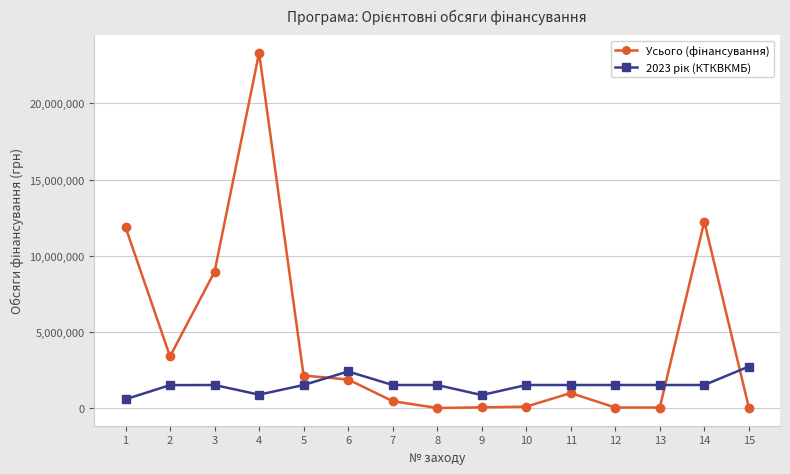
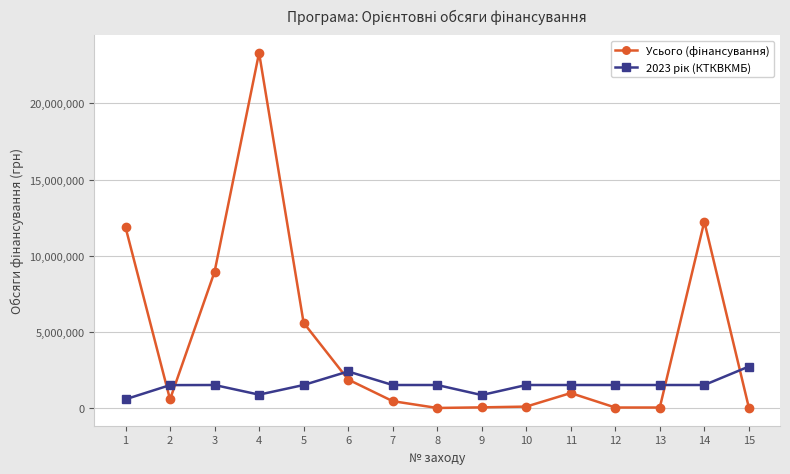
Усього (фінансування), 2: 3,400,000 -> 600,000
Усього (фінансування), 5: 2,100,000 -> 5,600,000
